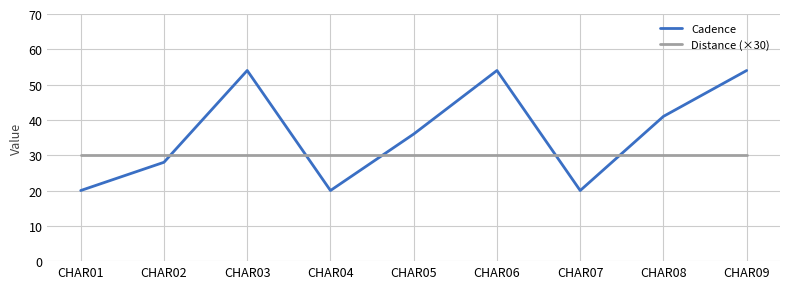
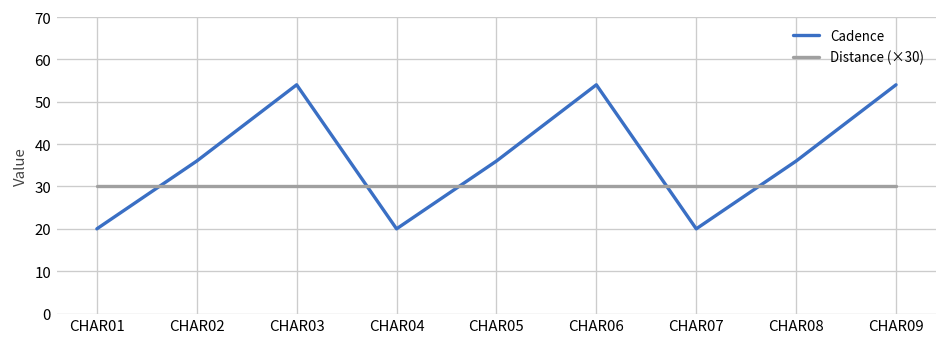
Cadence, CHAR02: 28 -> 36
Cadence, CHAR08: 41 -> 36
